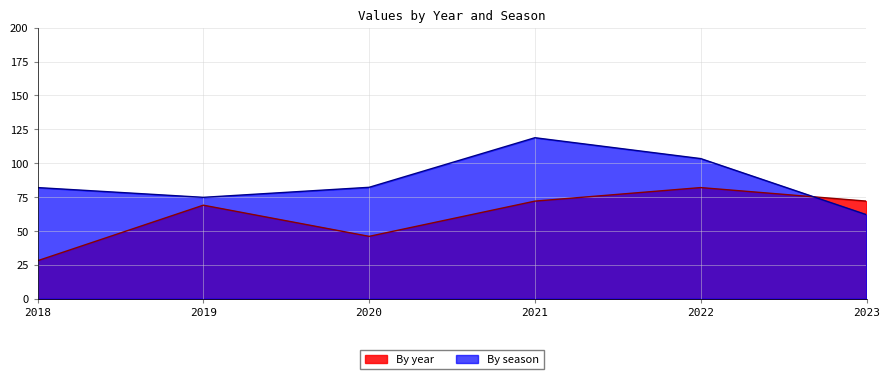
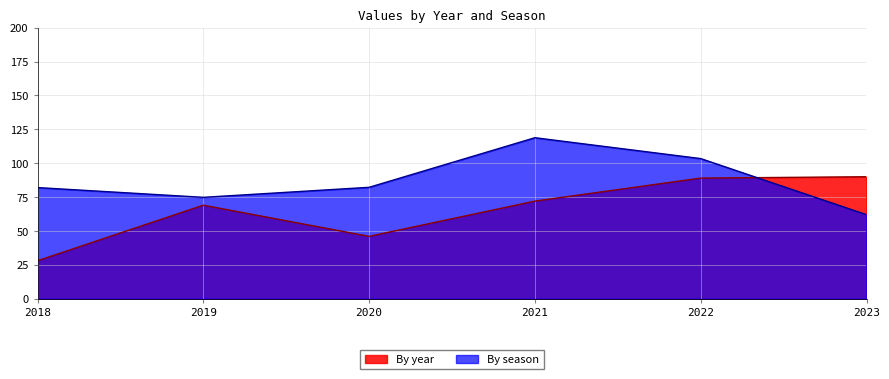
By year, 2022: 82 -> 89
By year, 2023: 72 -> 90
